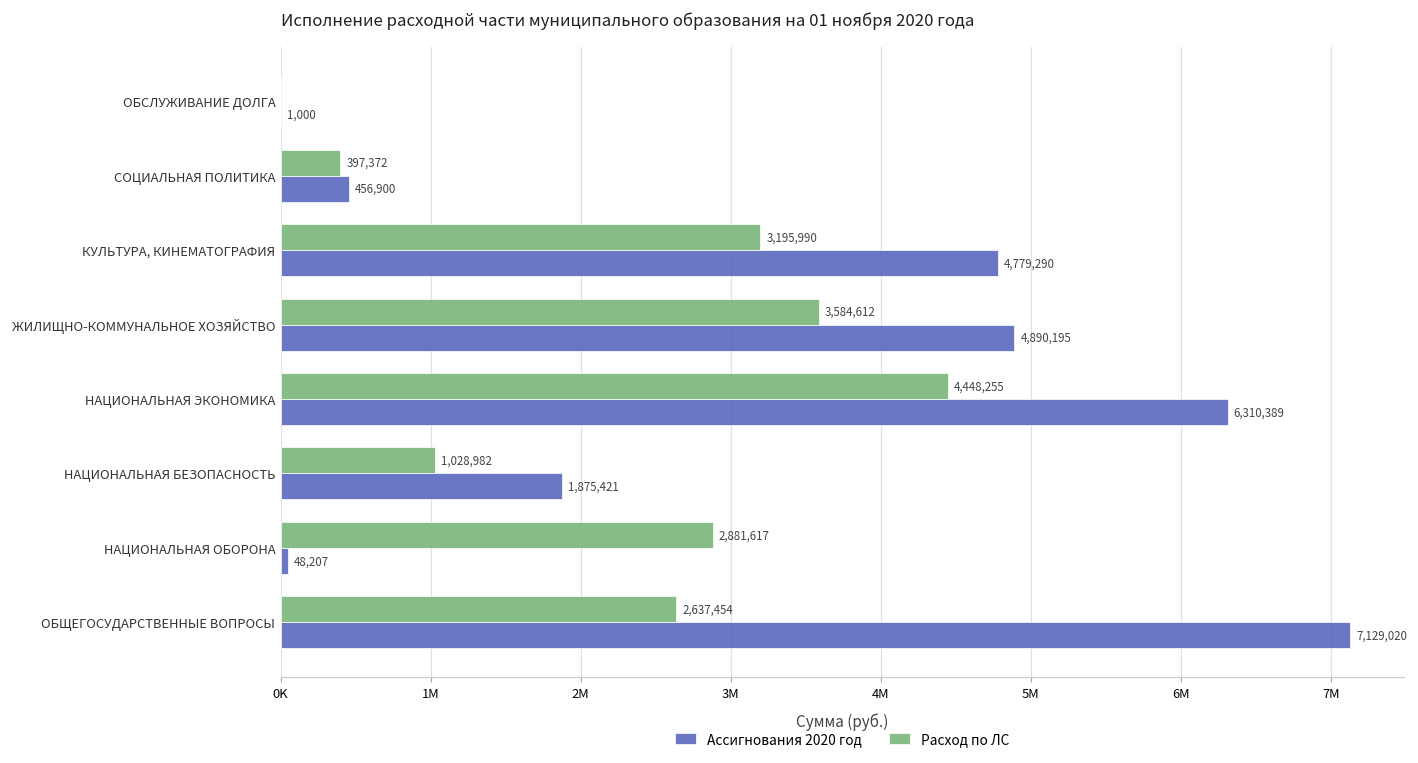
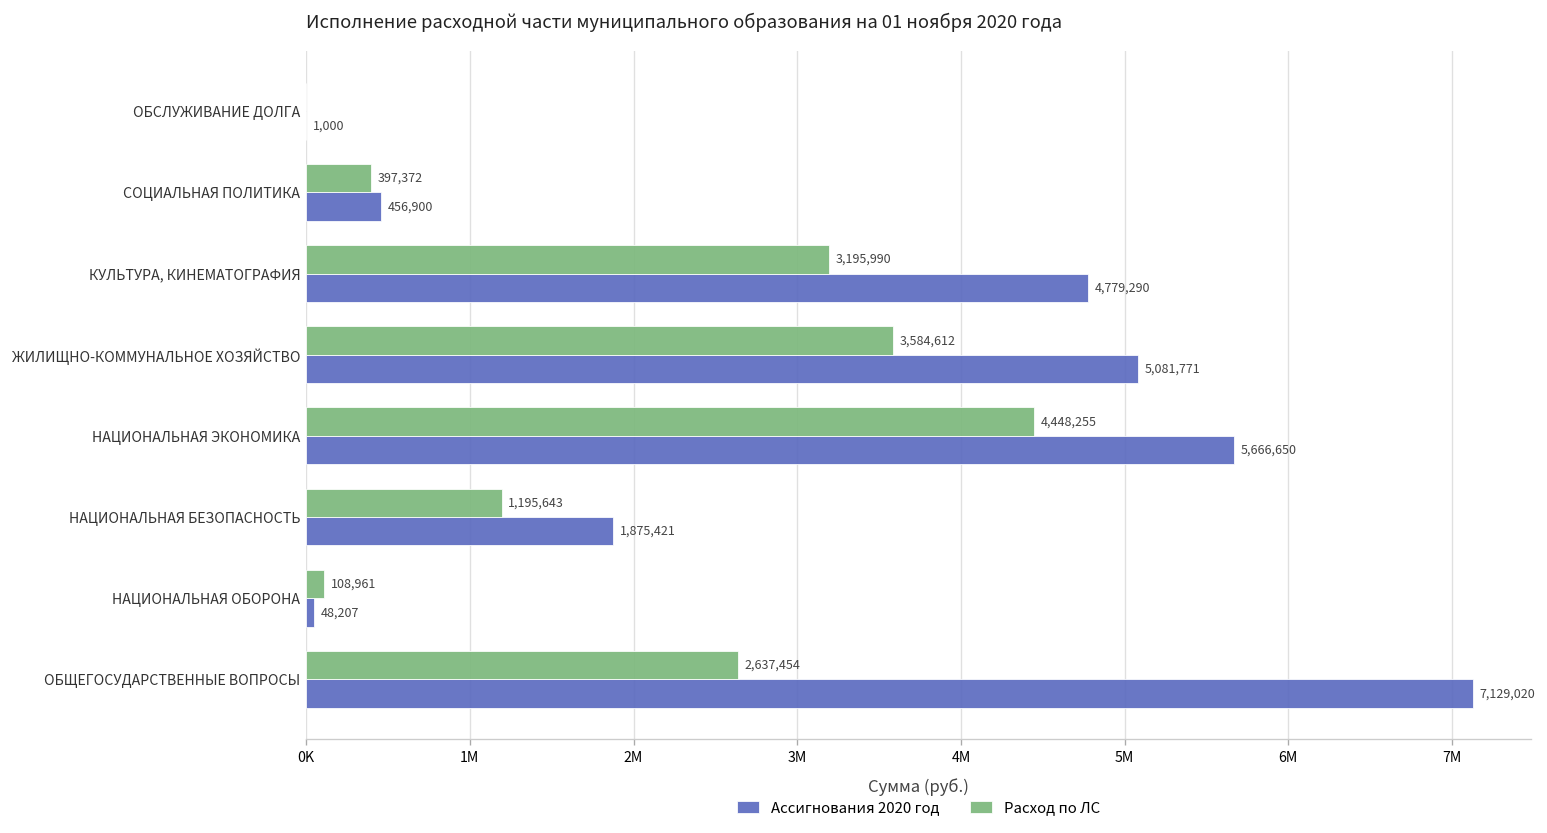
Ассигнования 2020 год, ЖИЛИЩНО-КОММУНАЛЬНОЕ ХОЗЯЙСТВО: 4,890,195 -> 5,081,771
Ассигнования 2020 год, НАЦИОНАЛЬНАЯ ЭКОНОМИКА: 6,310,389 -> 5,666,650
Расход по ЛС, НАЦИОНАЛЬНАЯ БЕЗОПАСНОСТЬ: 1,028,982 -> 1,195,643
Расход по ЛС, НАЦИОНАЛЬНАЯ ОБОРОНА: 2,881,617 -> 108,961
